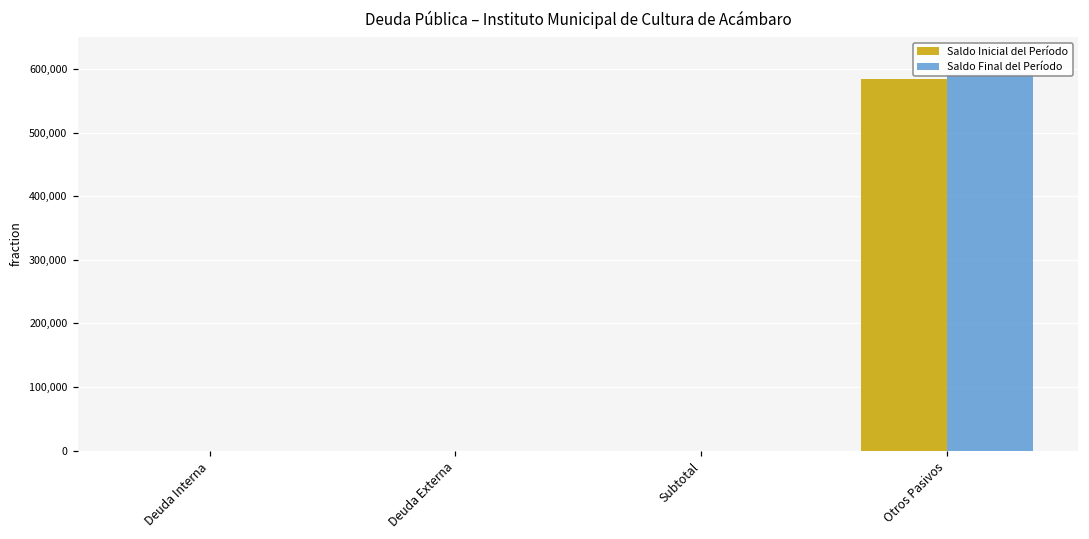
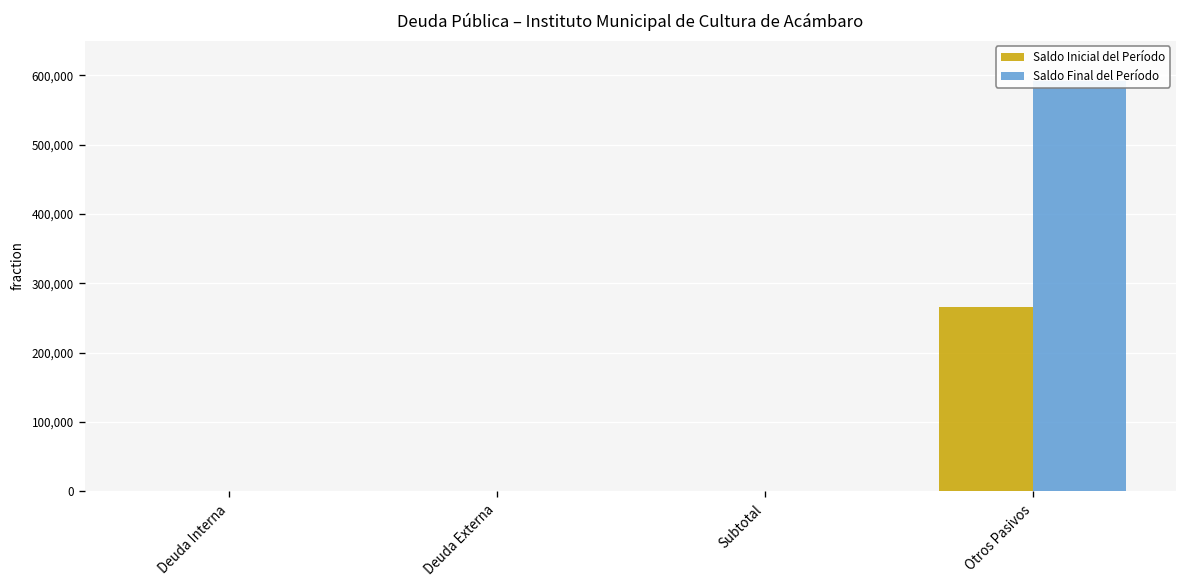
Saldo Inicial del Período, Otros Pasivos: 580,000 -> 270,000
